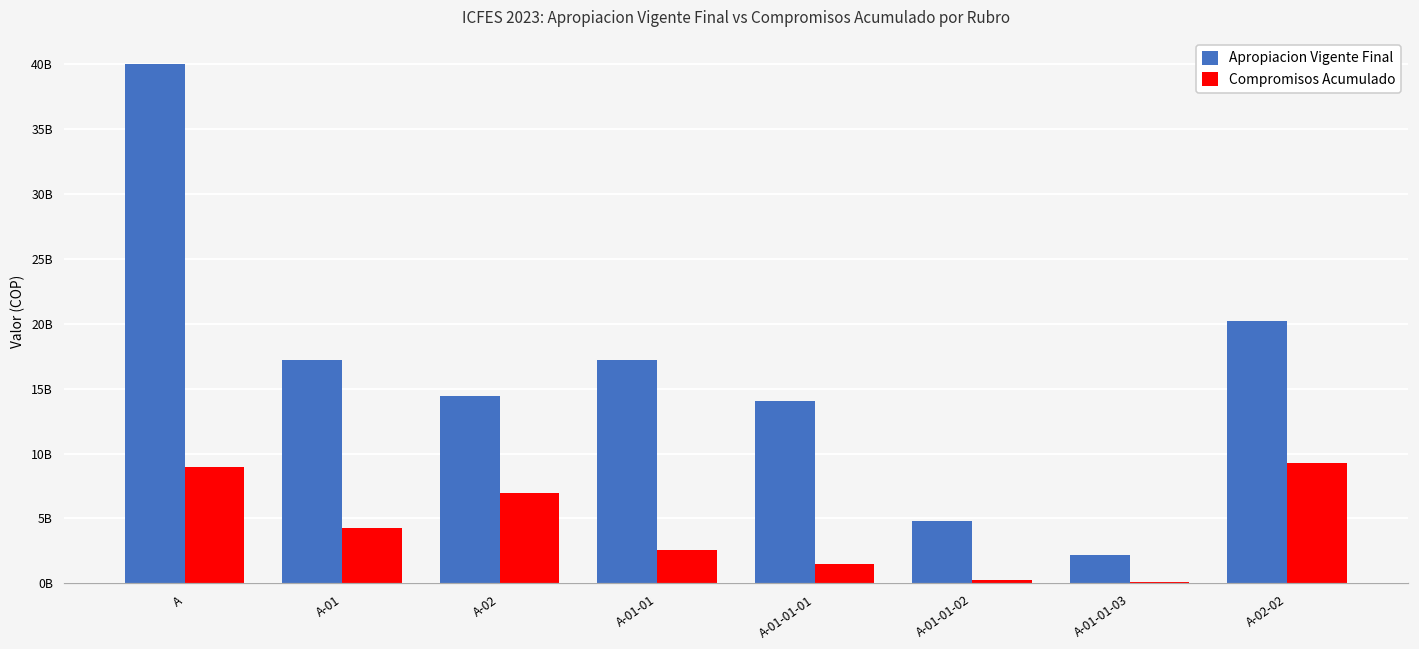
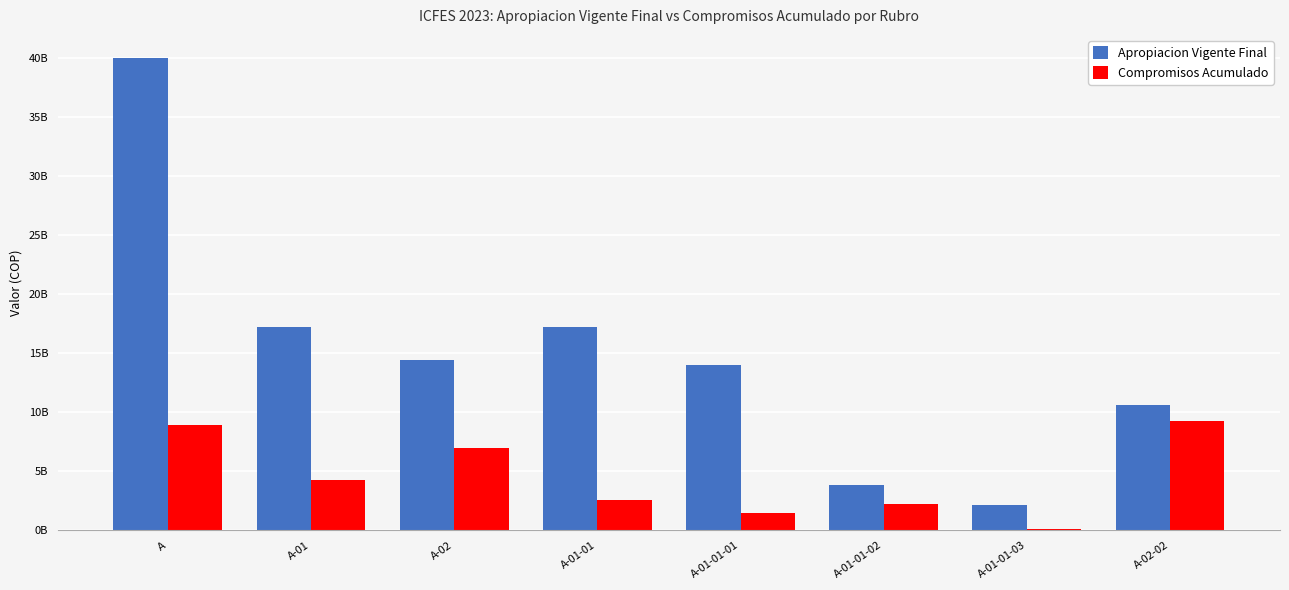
Apropiacion Vigente Final, A-01-01-02: 4800000000 -> 3800000000
Compromisos Acumulado, A-01-01-02: 300000000 -> 2200000000
Apropiacion Vigente Final, A-02-02: 20200000000 -> 10600000000
